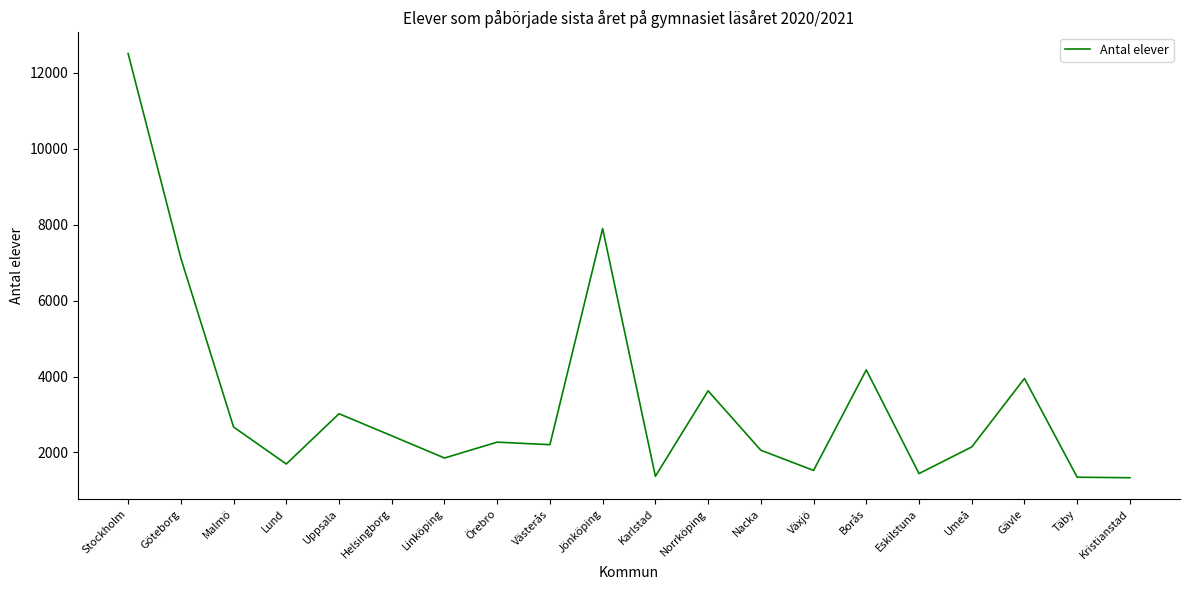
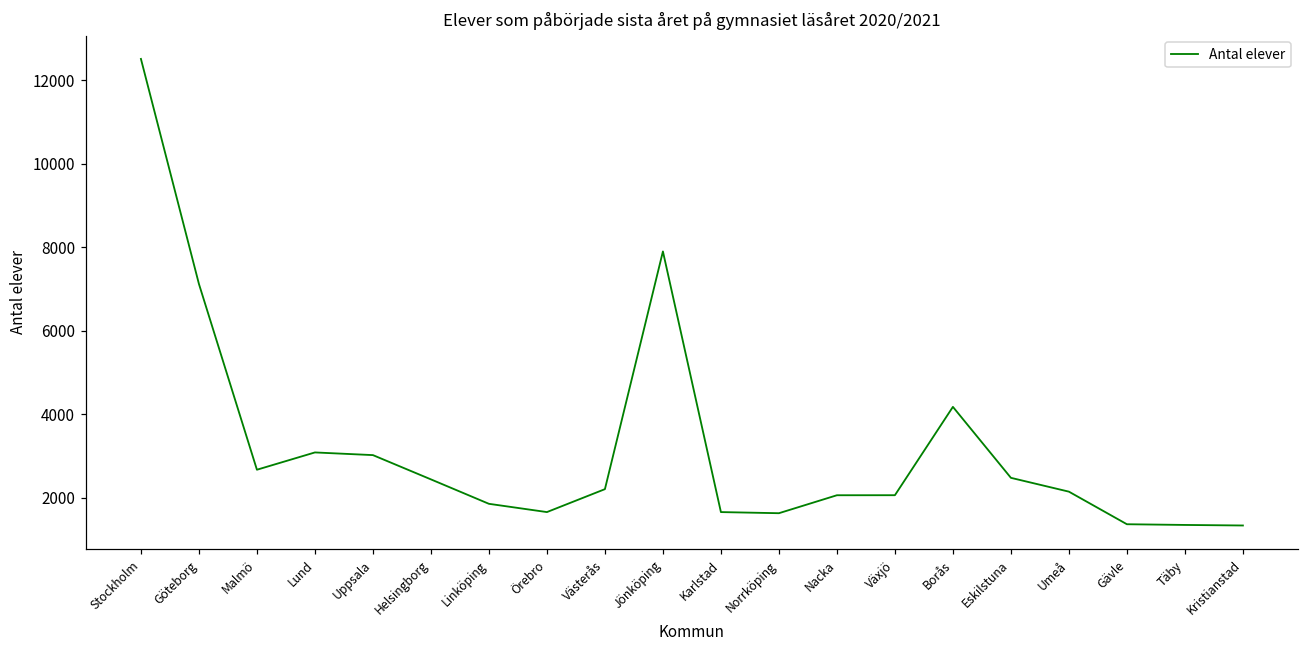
Lund: 1700 -> 3100
Örebro: 2300 -> 1700
Karlstad: 1400 -> 1700
Norrköping: 3600 -> 1600
Växjö: 1500 -> 2100
Eskilstuna: 1400 -> 2500
Gävle: 3900 -> 1400
